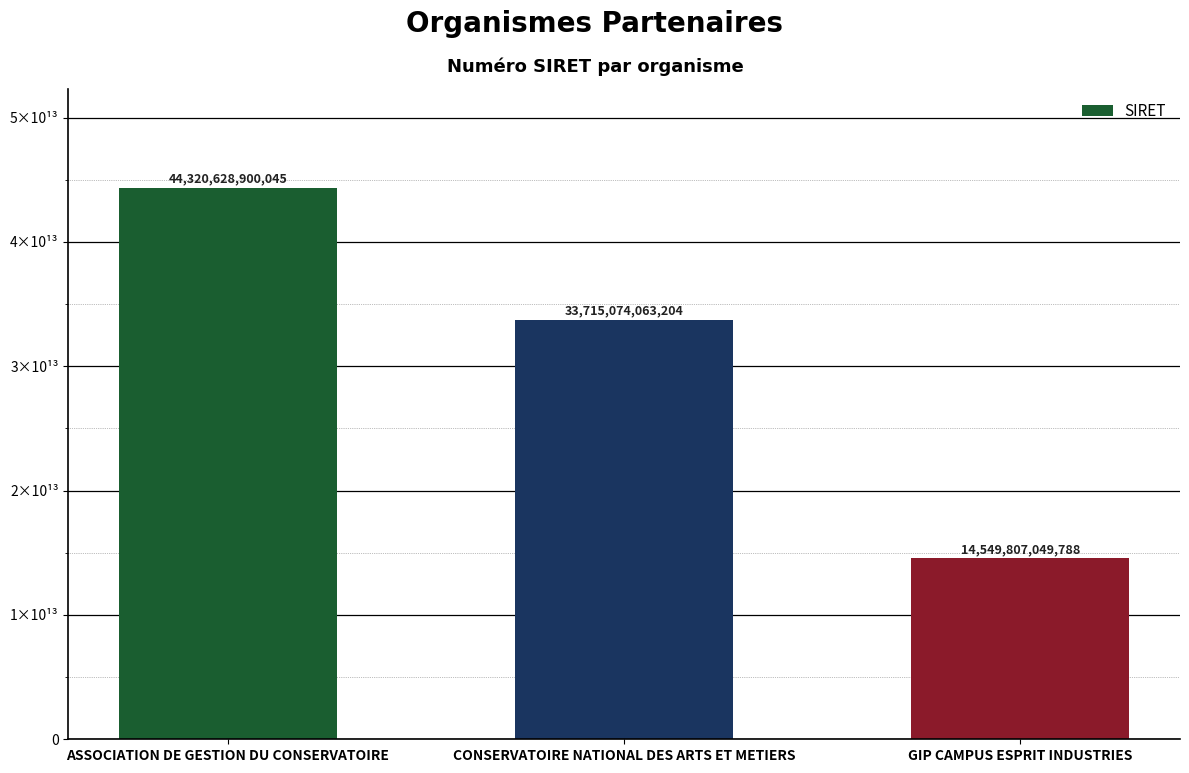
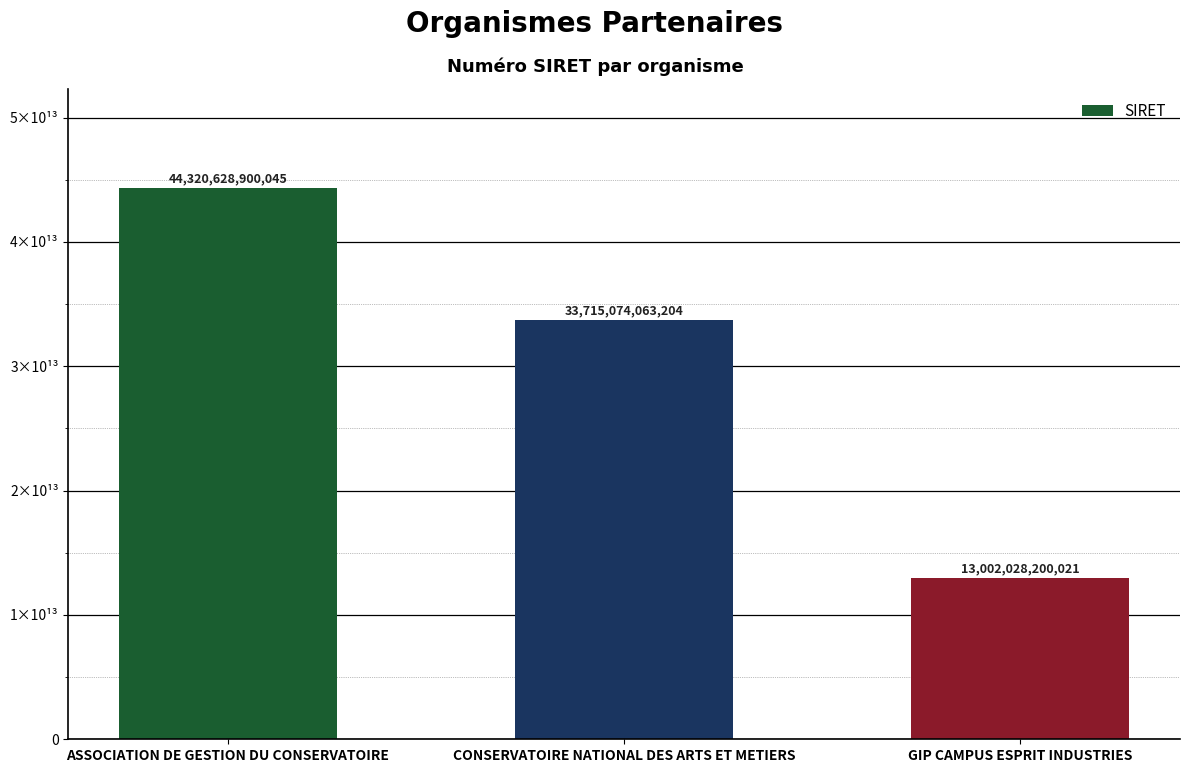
GIP CAMPUS ESPRIT INDUSTRIES: 14,549,807,049,788 -> 13,002,028,200,021
